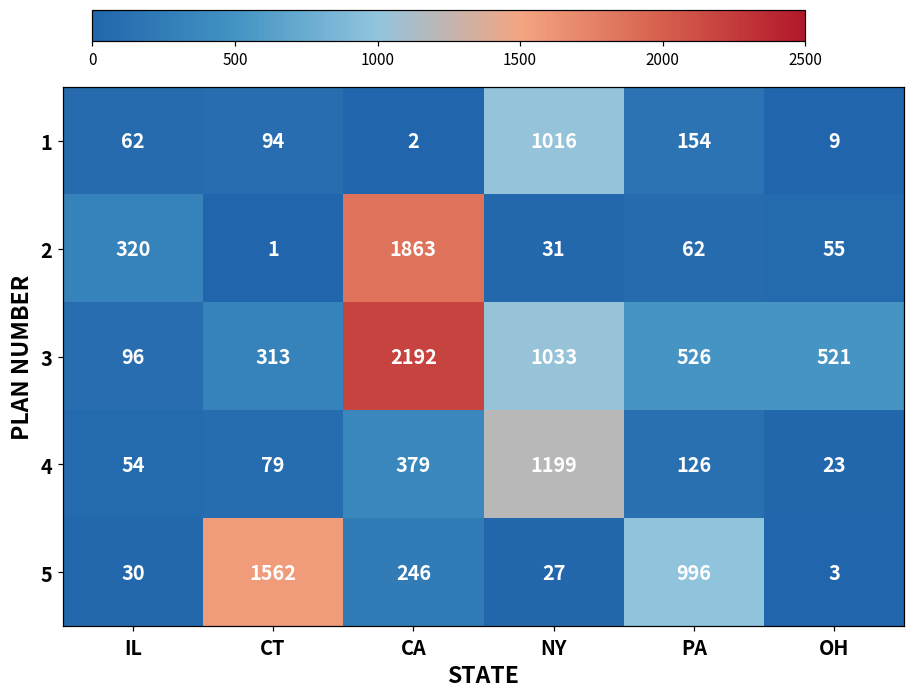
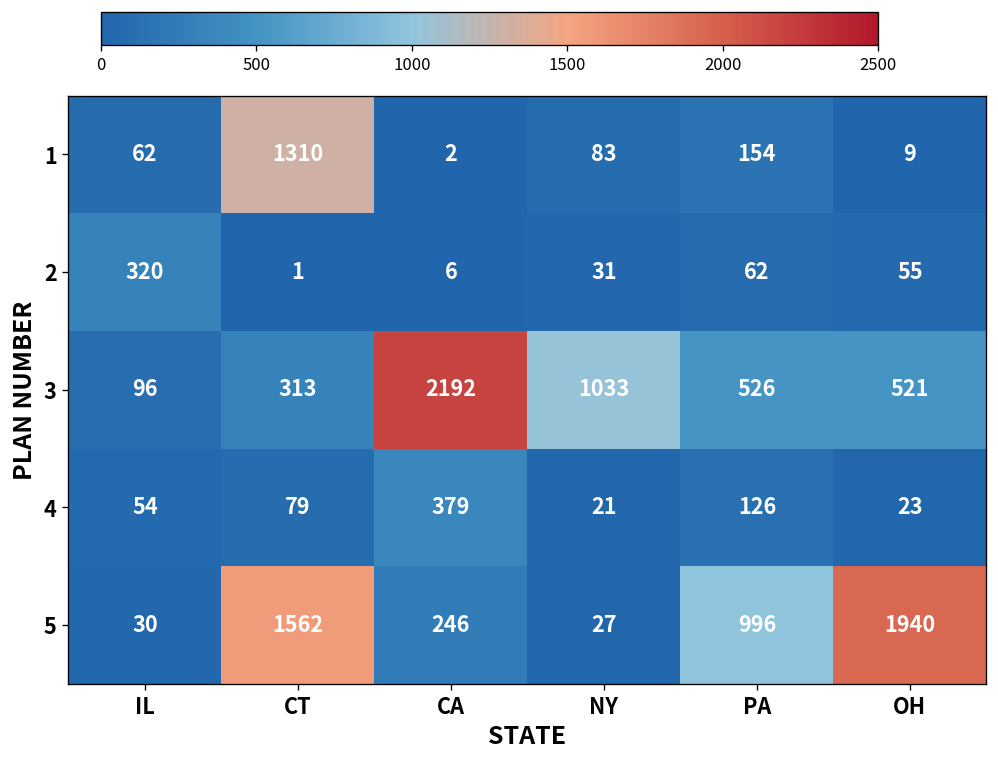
1, CT: 94 -> 1310
1, NY: 1016 -> 83
2, CA: 1863 -> 6
4, NY: 1199 -> 21
5, OH: 3 -> 1940
